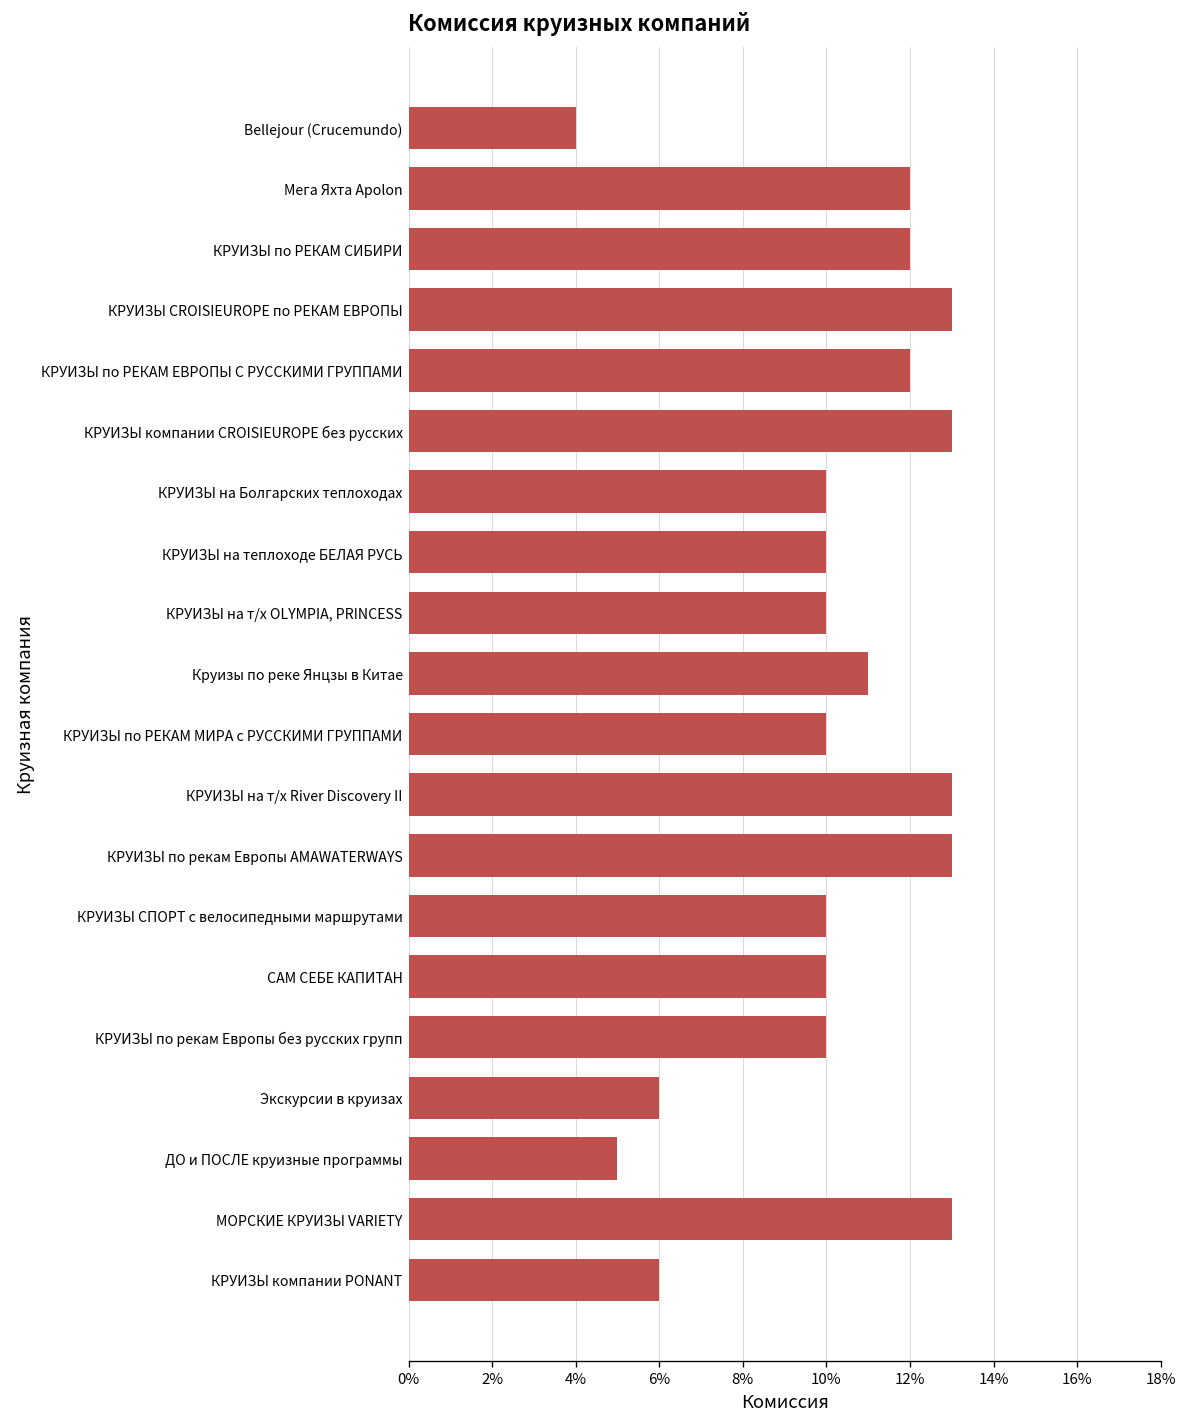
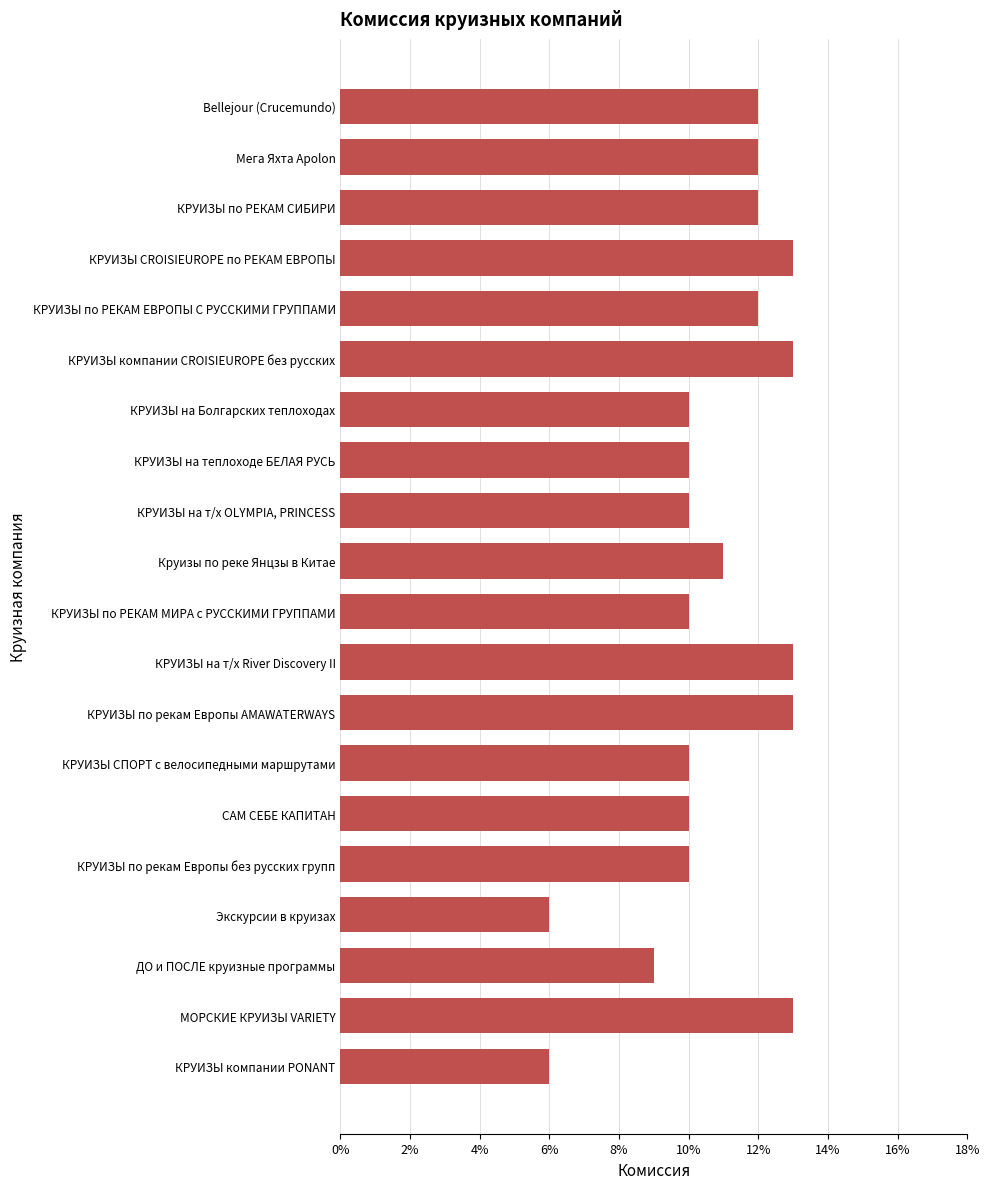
Bellejour (Crucemundo): 4.0% -> 12.0%
ДО и ПОСЛЕ круизные программы: 5.0% -> 9.0%
